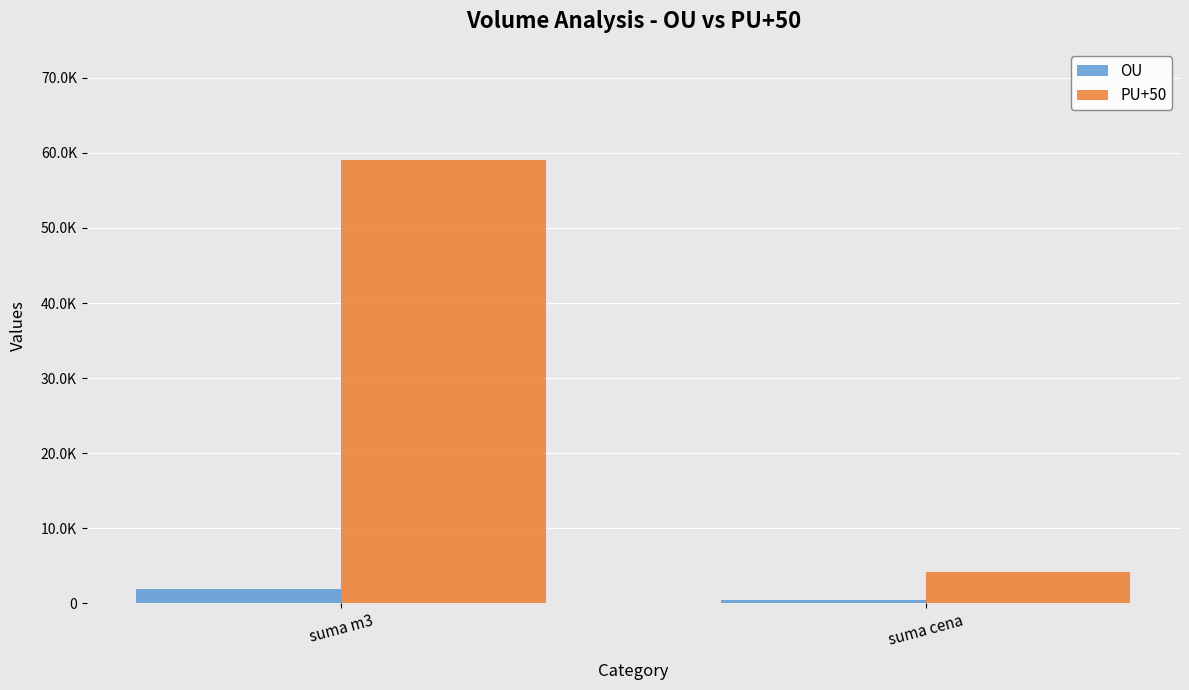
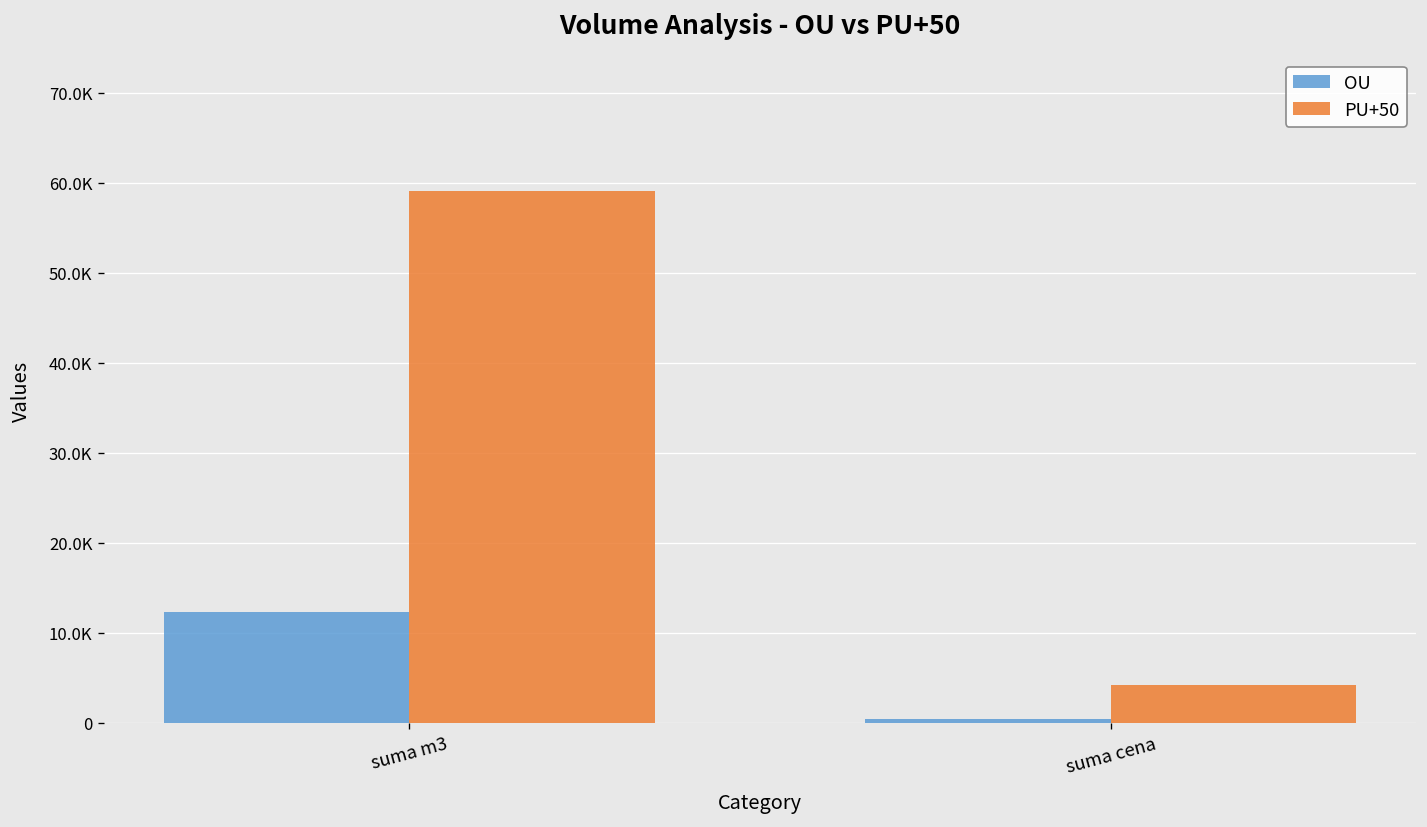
OU, suma m3: 2000 -> 12000
